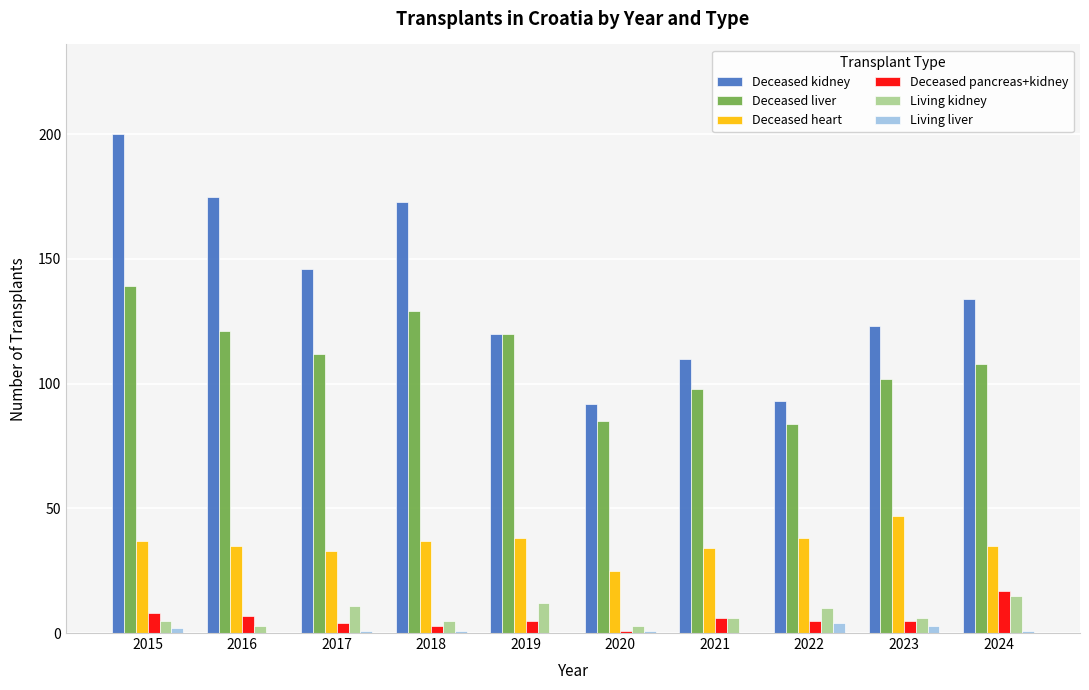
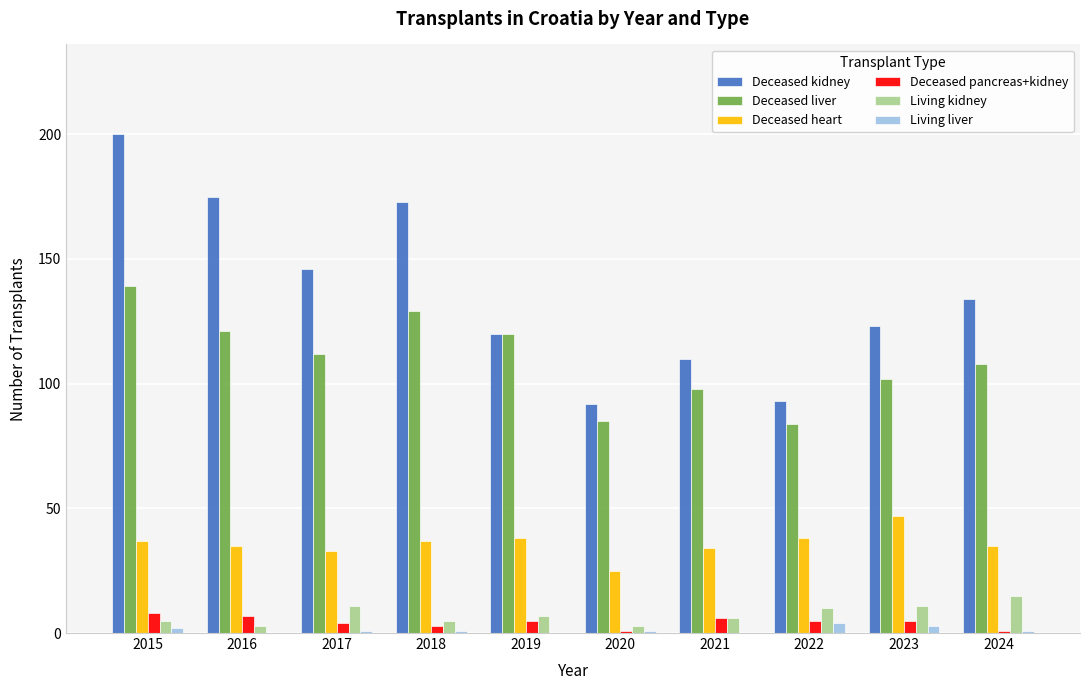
Living kidney, 2019: 12 -> 7
Living kidney, 2023: 6 -> 11
Deceased pancreas+kidney, 2024: 17 -> 1
